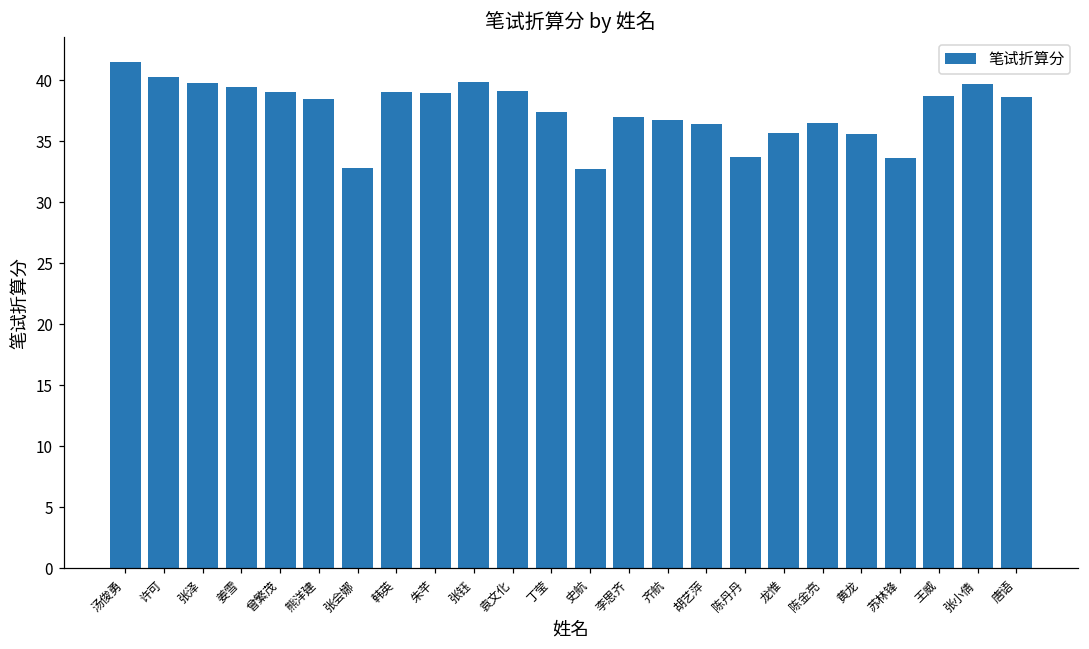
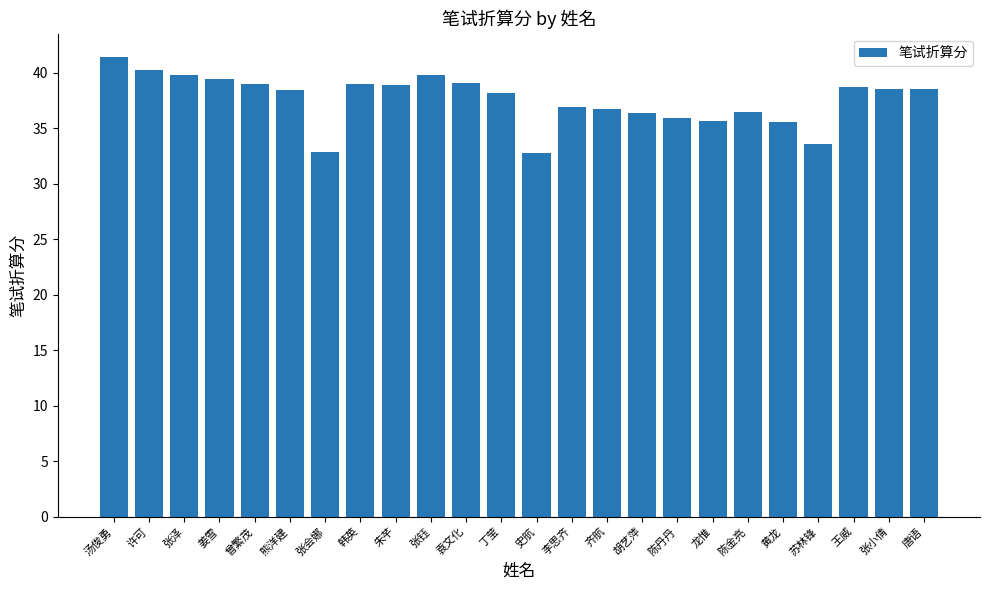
丁莹: 37.4 -> 38.2
陈丹丹: 33.7 -> 35.9
张小倩: 39.7 -> 38.6
